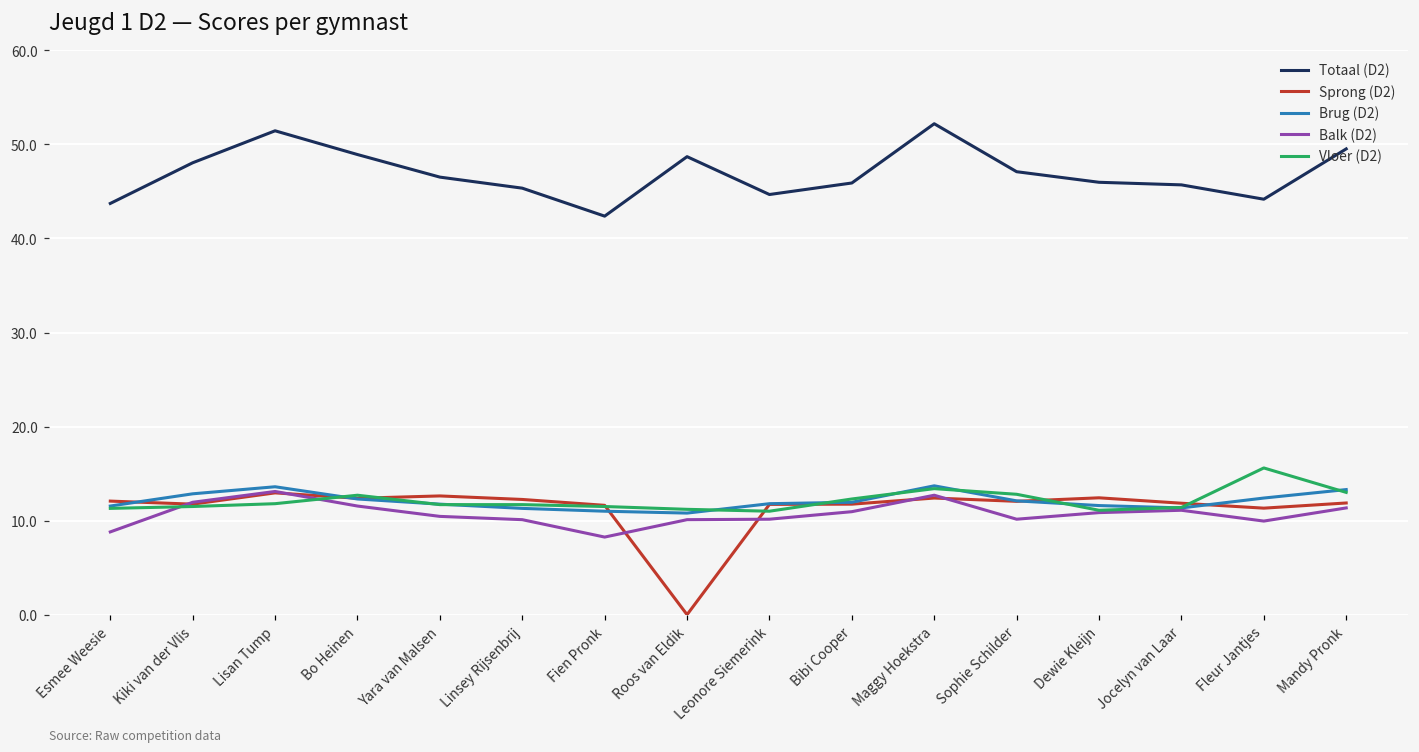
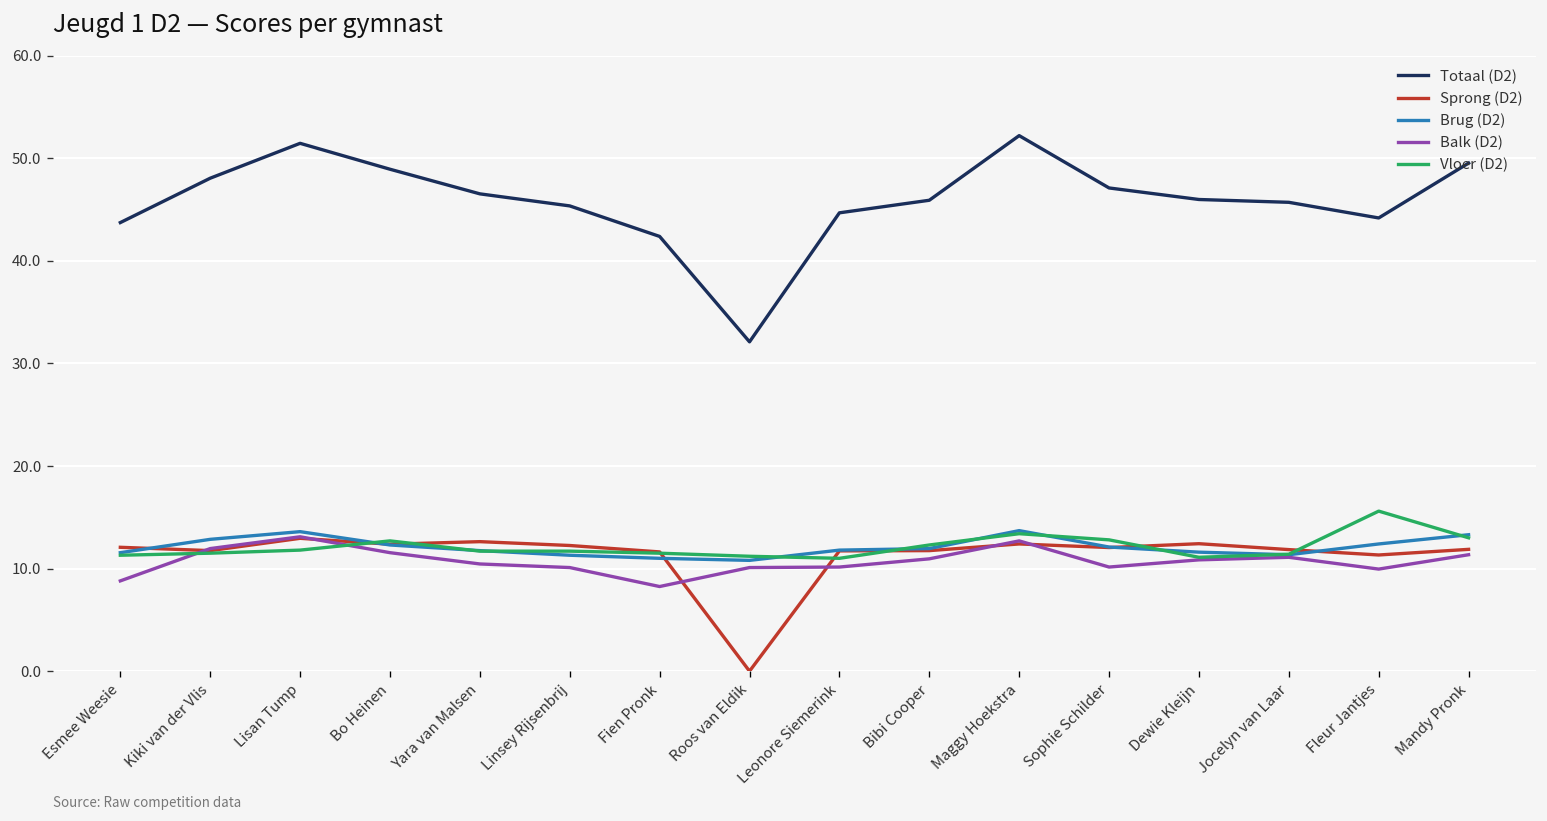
Totaal (D2), Roos van Eldik: 49 -> 32
